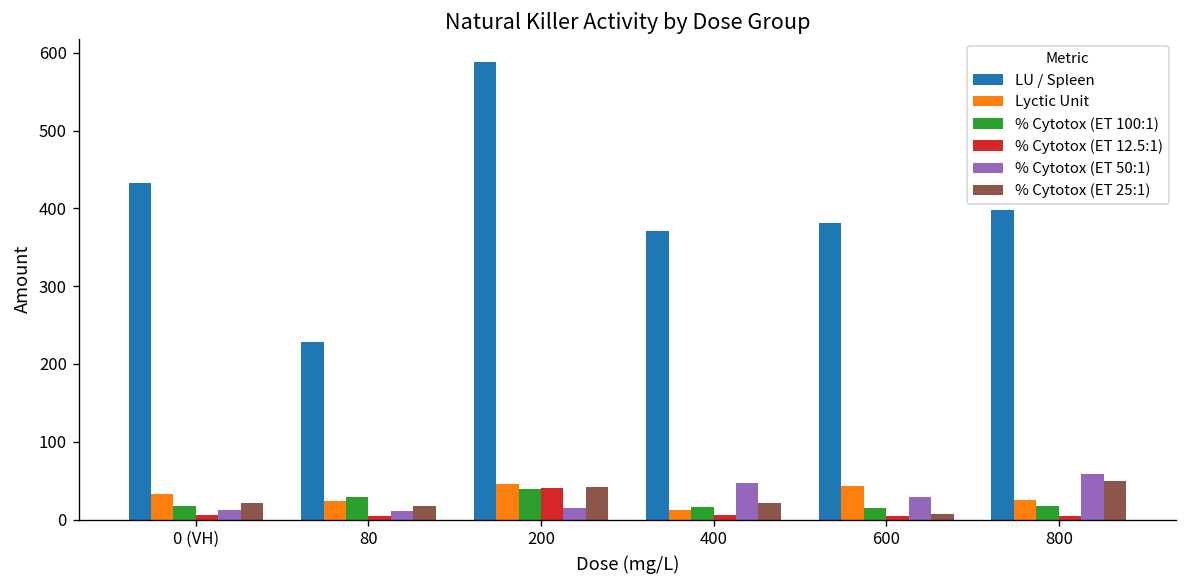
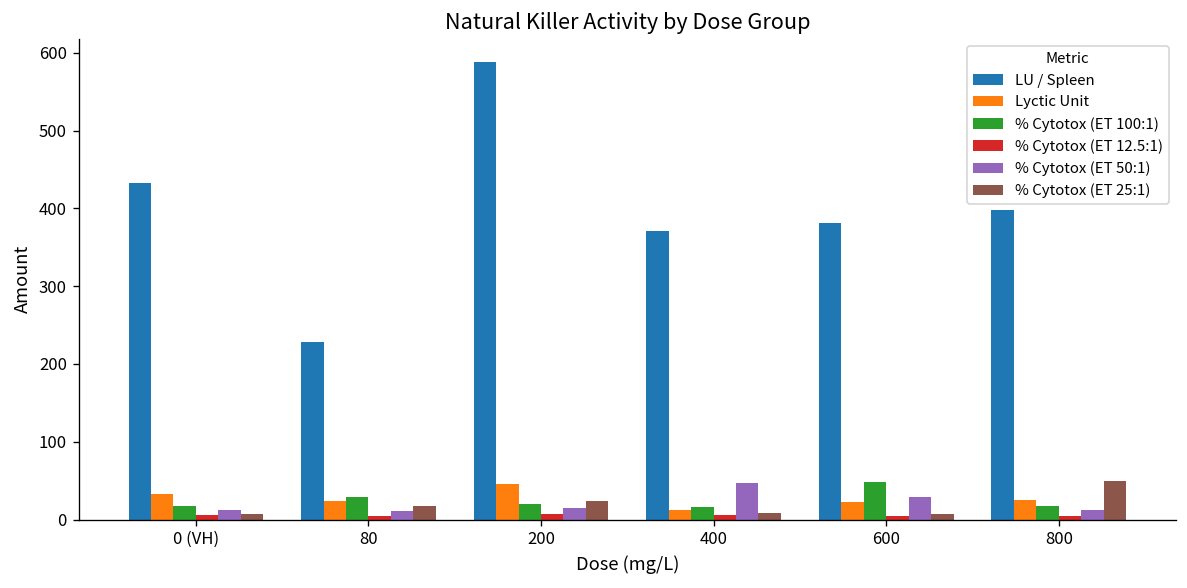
% Cytotox (ET 25:1), 0 (VH): 20 -> 10
% Cytotox (ET 100:1), 200: 40 -> 20
% Cytotox (ET 12.5:1), 200: 40 -> 10
% Cytotox (ET 25:1), 200: 40 -> 20
% Cytotox (ET 25:1), 400: 20 -> 10
Lyctic Unit, 600: 40 -> 20
% Cytotox (ET 100:1), 600: 20 -> 50
% Cytotox (ET 50:1), 800: 60 -> 10
